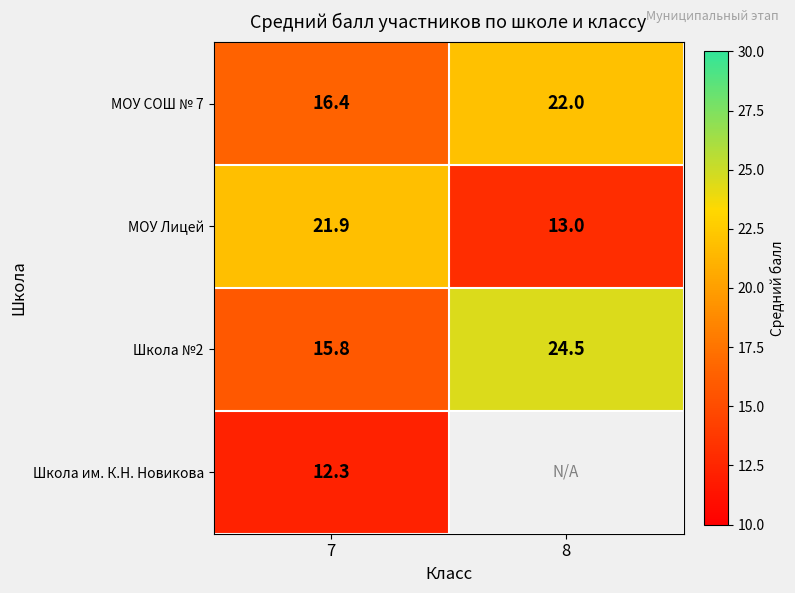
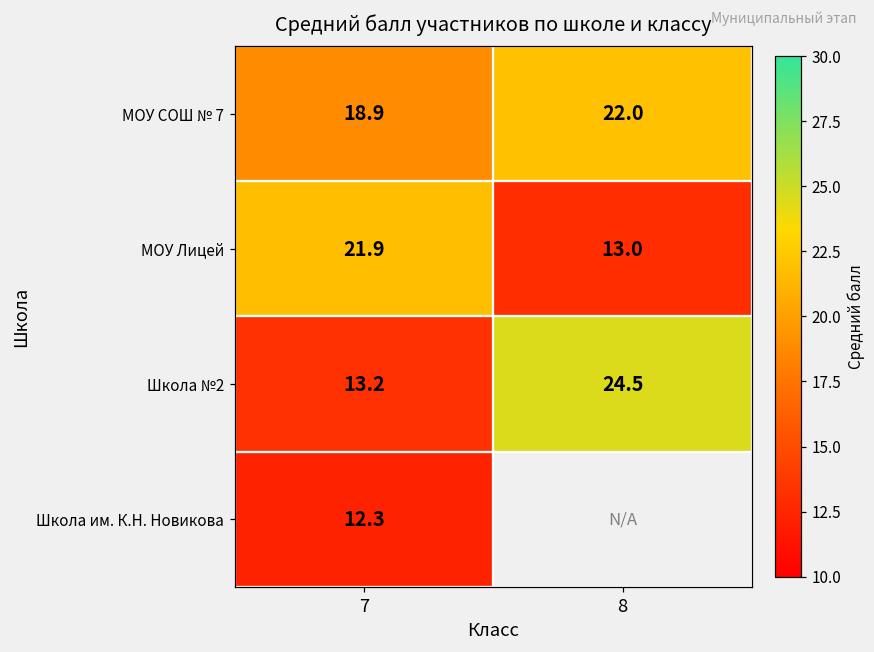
МОУ СОШ № 7, 7: 16.4 -> 18.9
Школа №2, 7: 15.8 -> 13.2
